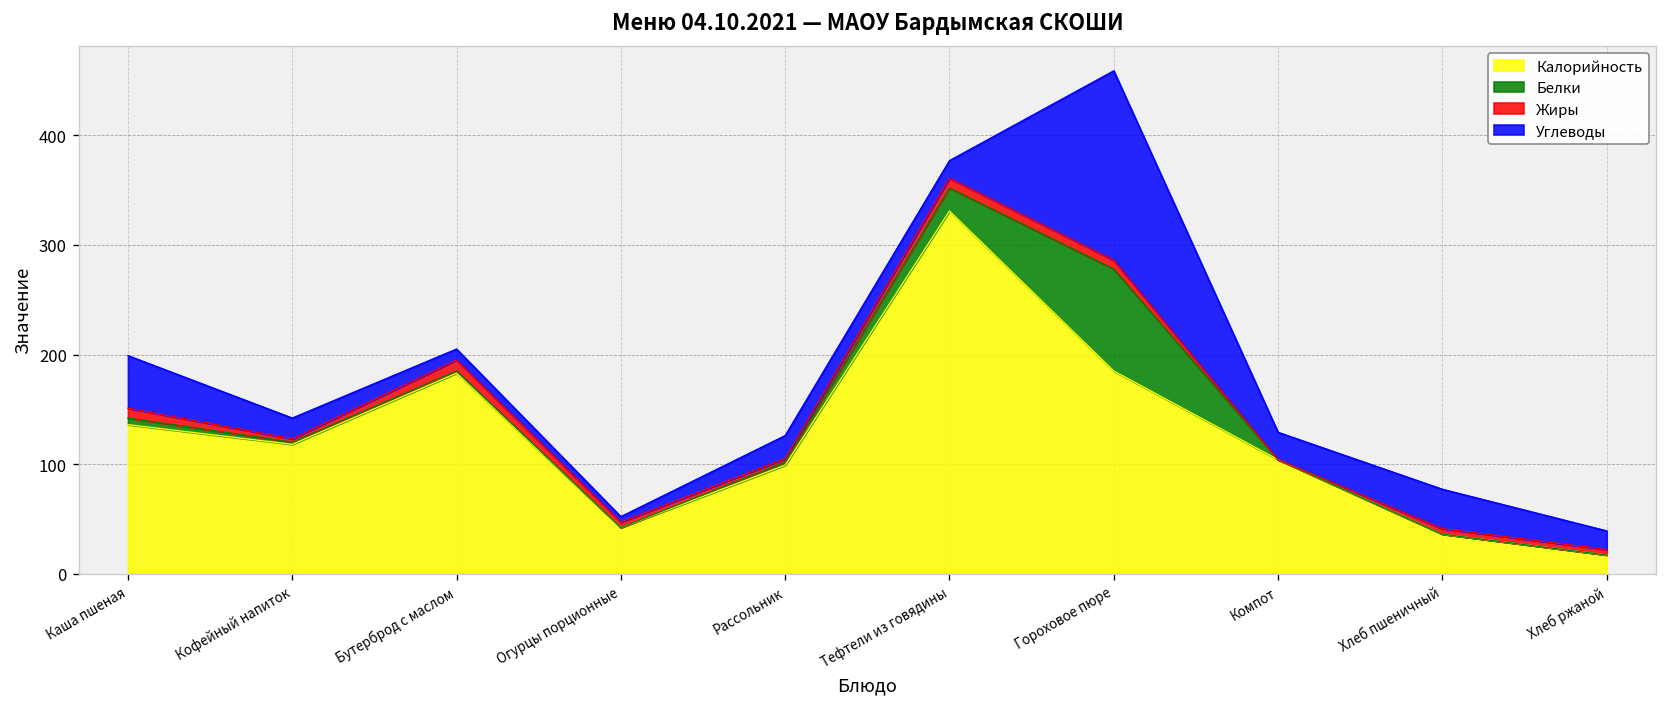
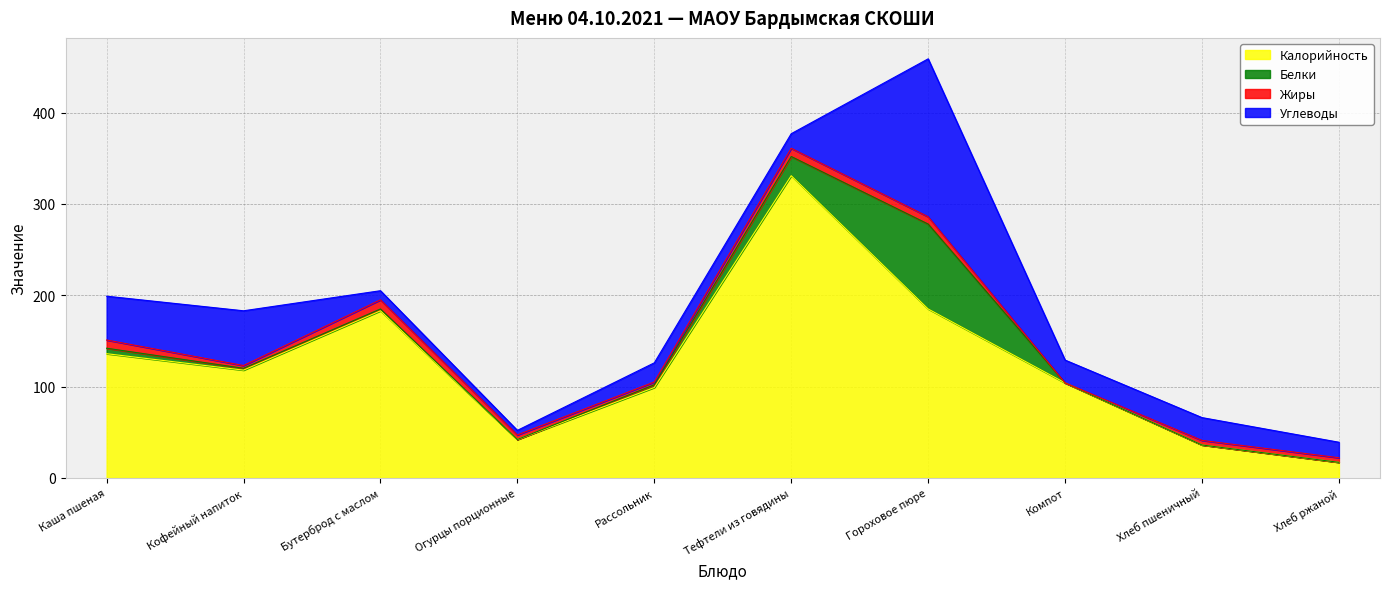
Углеводы, Кофейный напиток: 20 -> 60
Углеводы, Хлеб пшеничный: 40 -> 30
